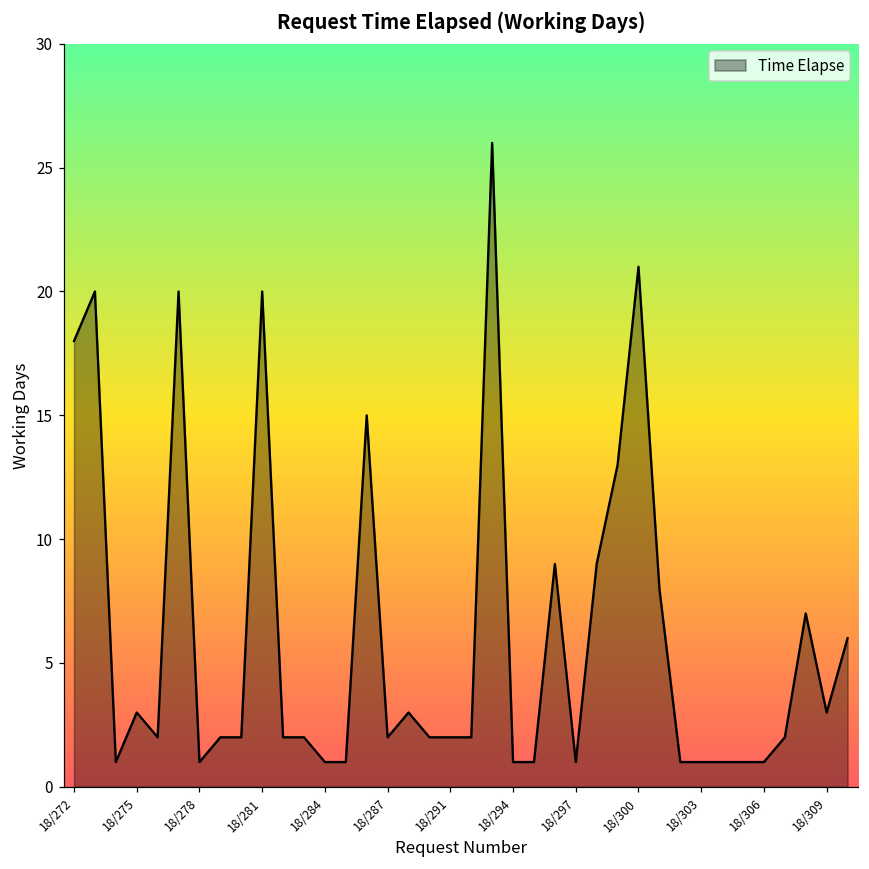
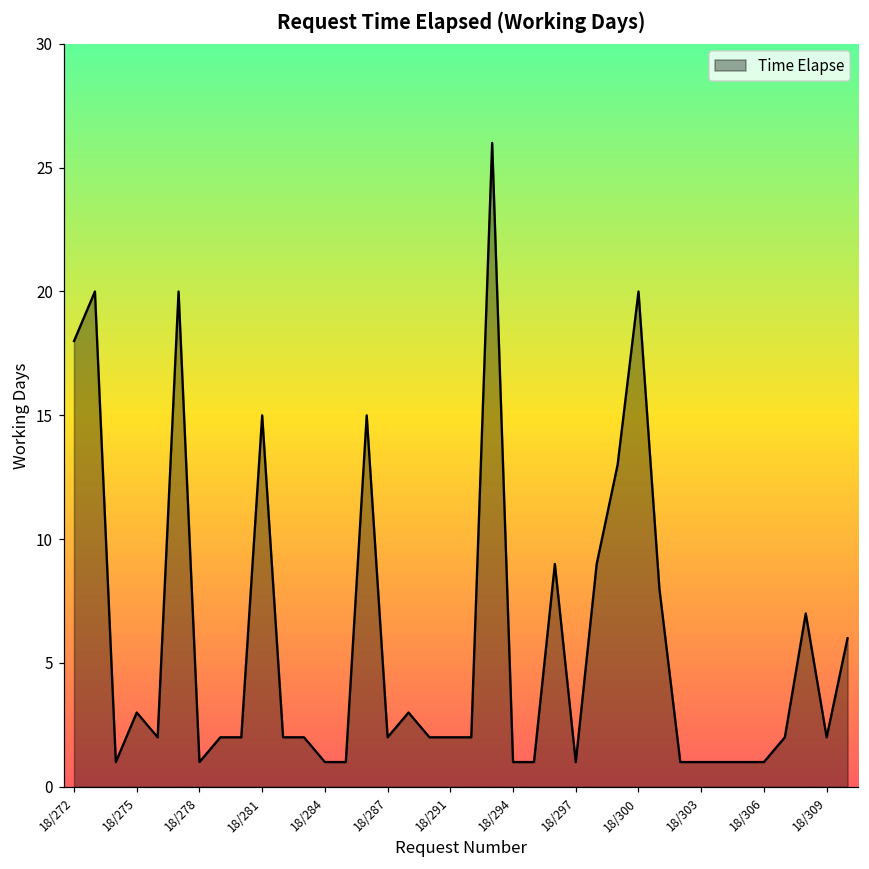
18/281: 20 -> 15
18/300: 21 -> 20
18/309: 3 -> 2
